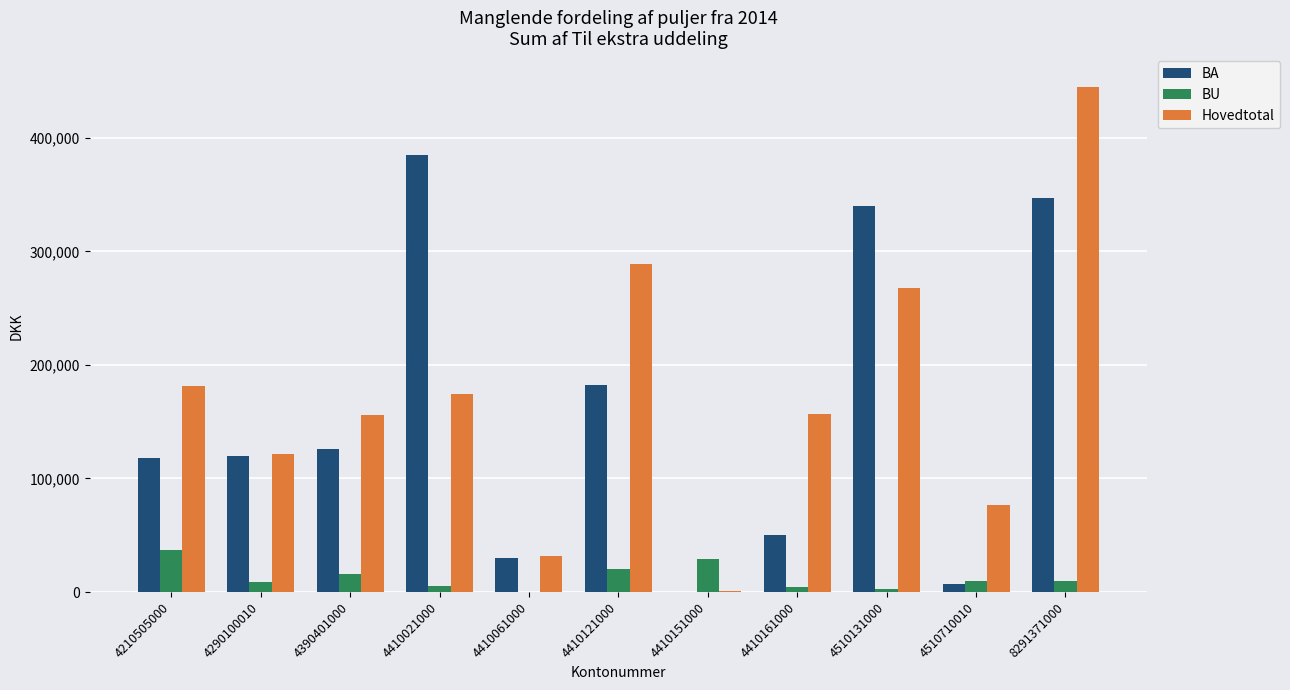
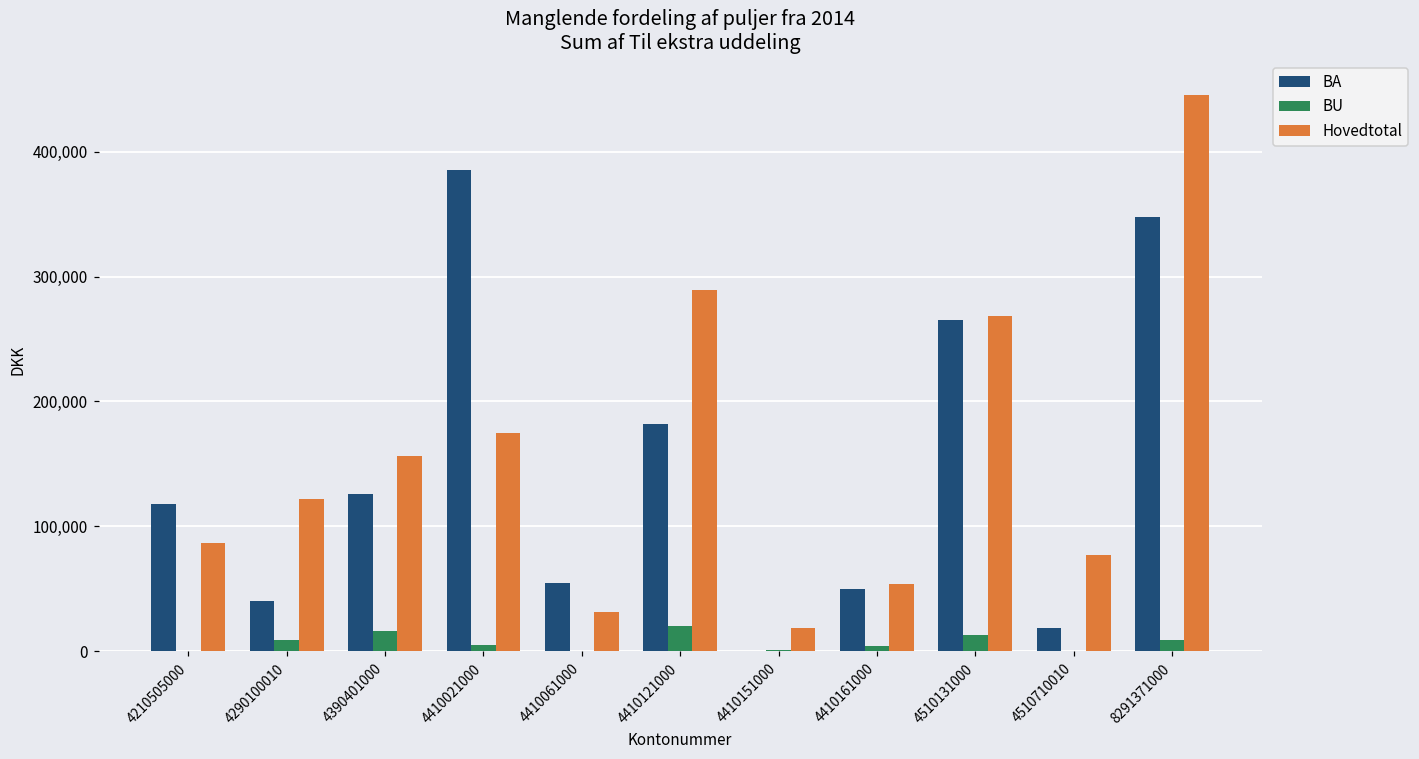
BU, 4210505000: 37,000 -> 0
Hovedtotal, 4210505000: 182,000 -> 87,000
BA, 4290100010: 120,000 -> 40,000
BA, 4410061000: 30,000 -> 55,000
BU, 4410151000: 29,000 -> 1,000
Hovedtotal, 4410151000: 1,000 -> 18,000
Hovedtotal, 4410161000: 157,000 -> 54,000
BA, 4510131000: 340,000 -> 265,000
BU, 4510131000: 3,000 -> 13,000
BA, 4510710010: 7,000 -> 18,000
BU, 4510710010: 10,000 -> 0
